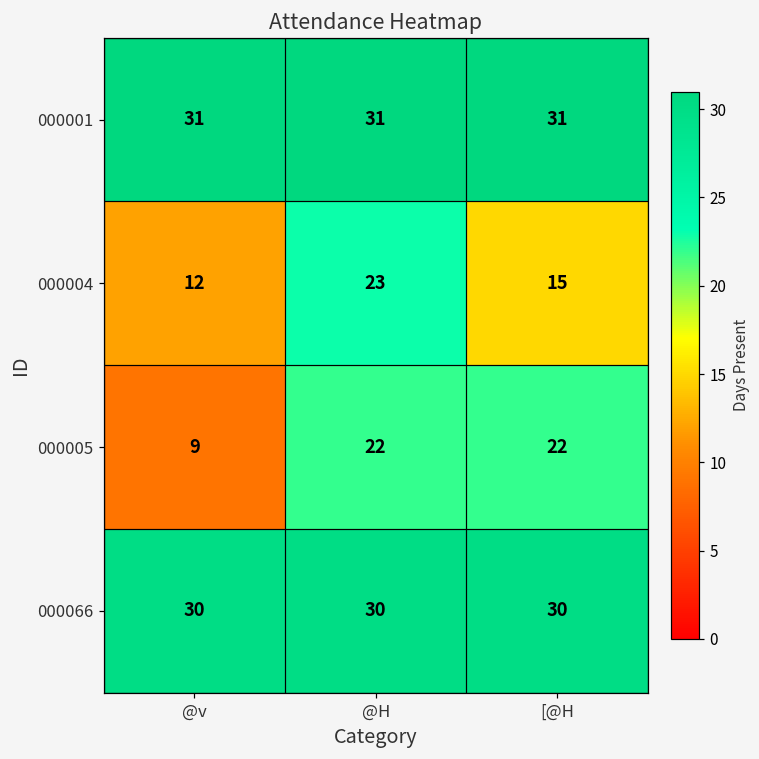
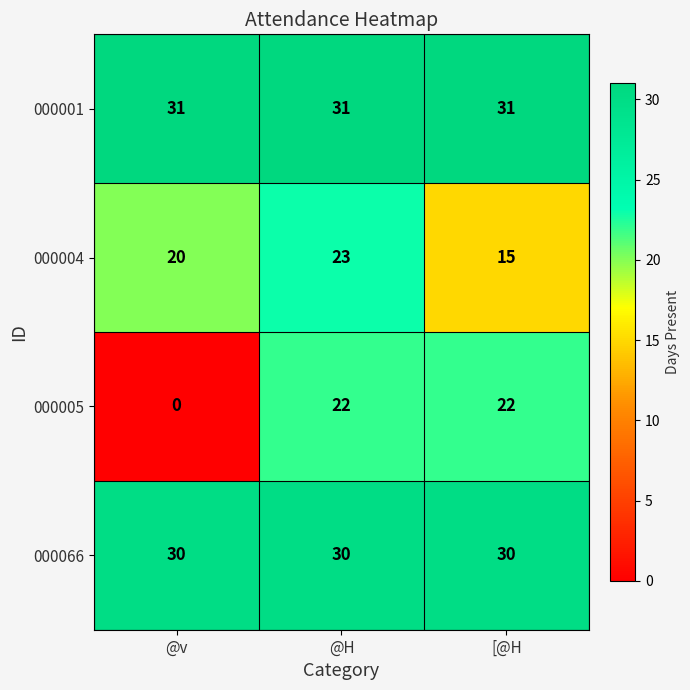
000004, @v: 12 -> 20
000005, @v: 9 -> 0
